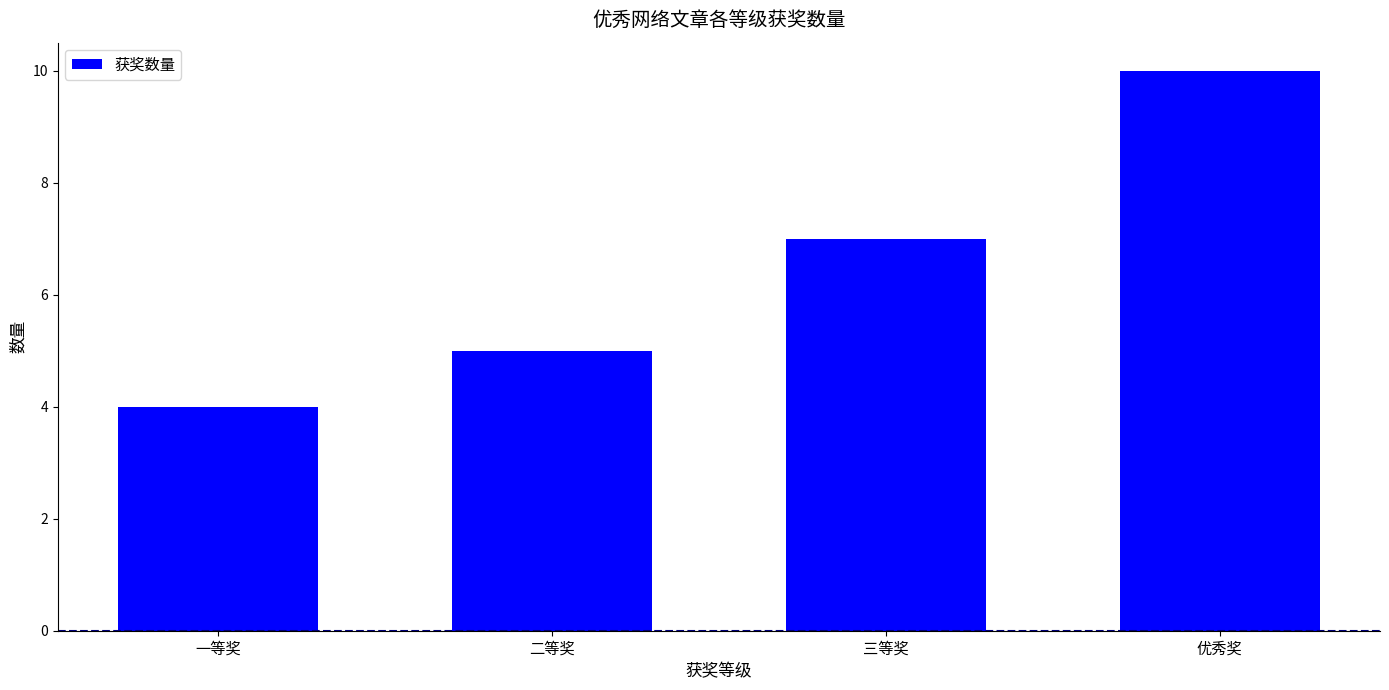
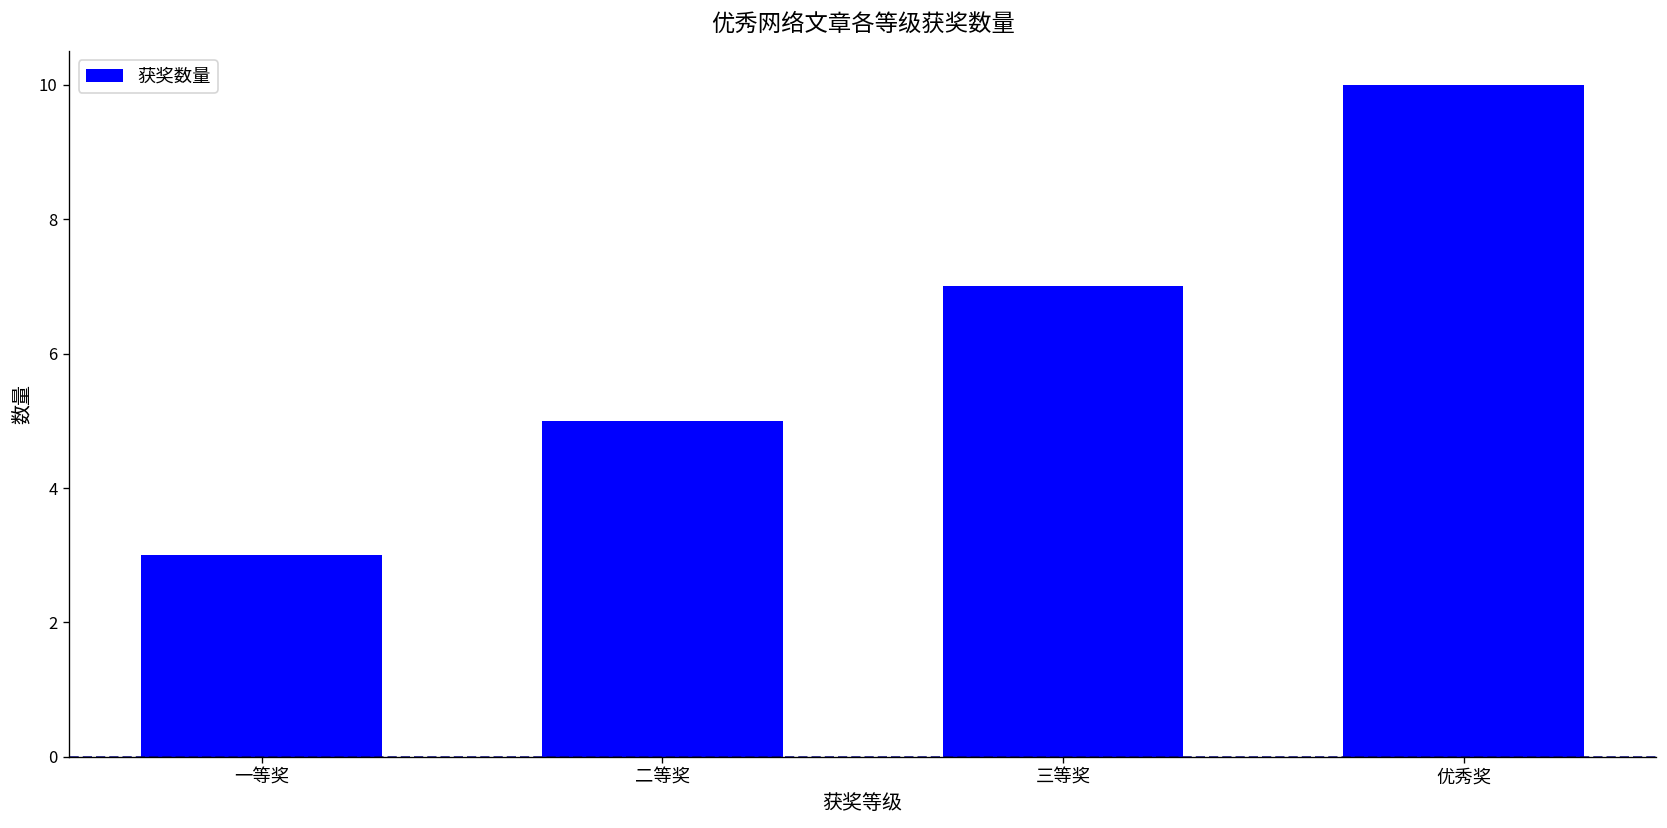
一等奖: 4 -> 3
